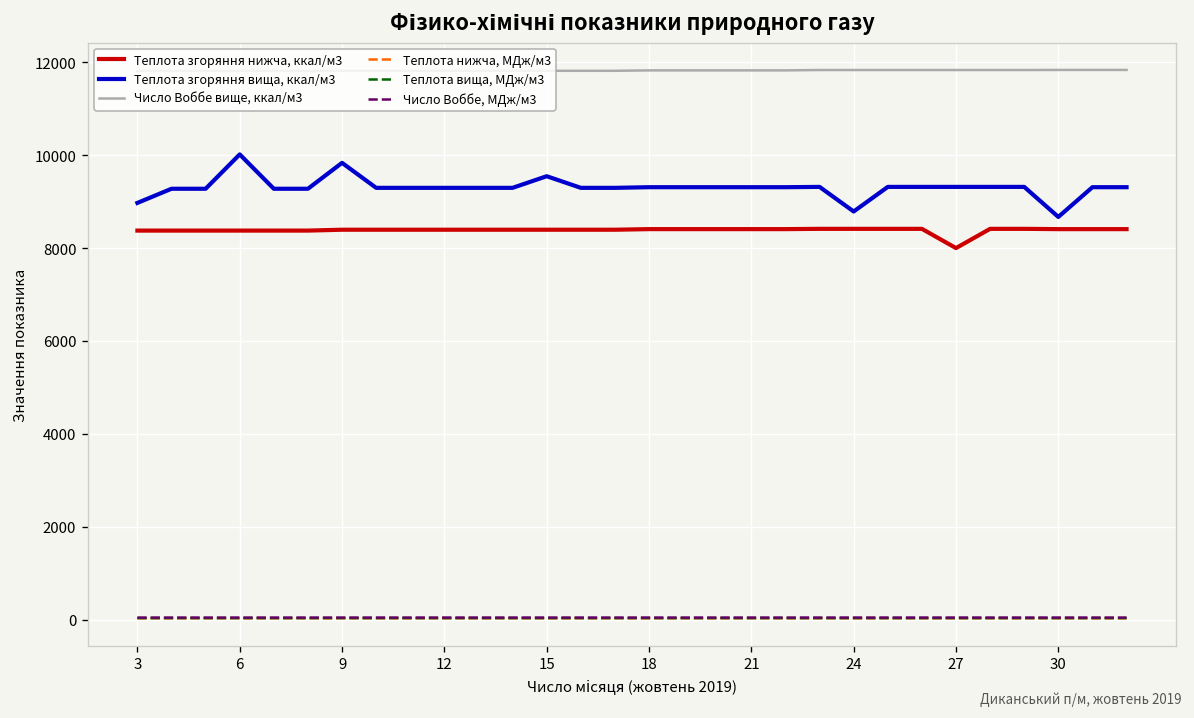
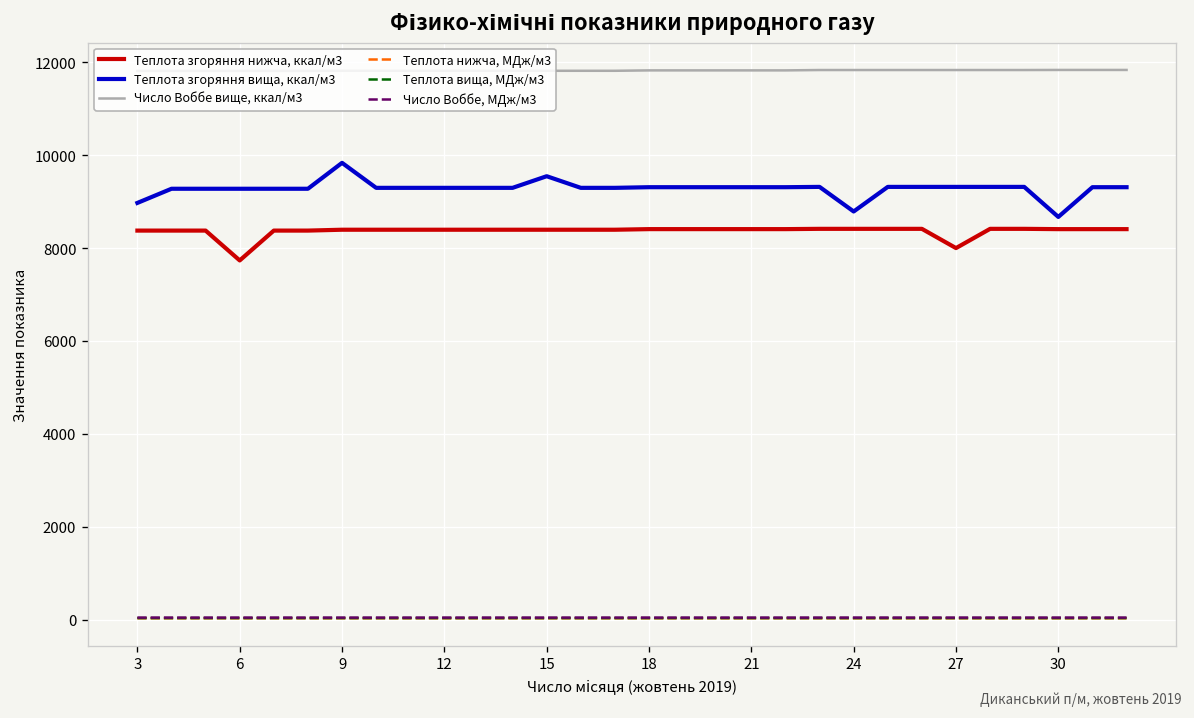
Теплота згоряння нижча, ккал/м3, 6: 8400 -> 7700
Теплота згоряння вища, ккал/м3, 6: 10000 -> 9300
